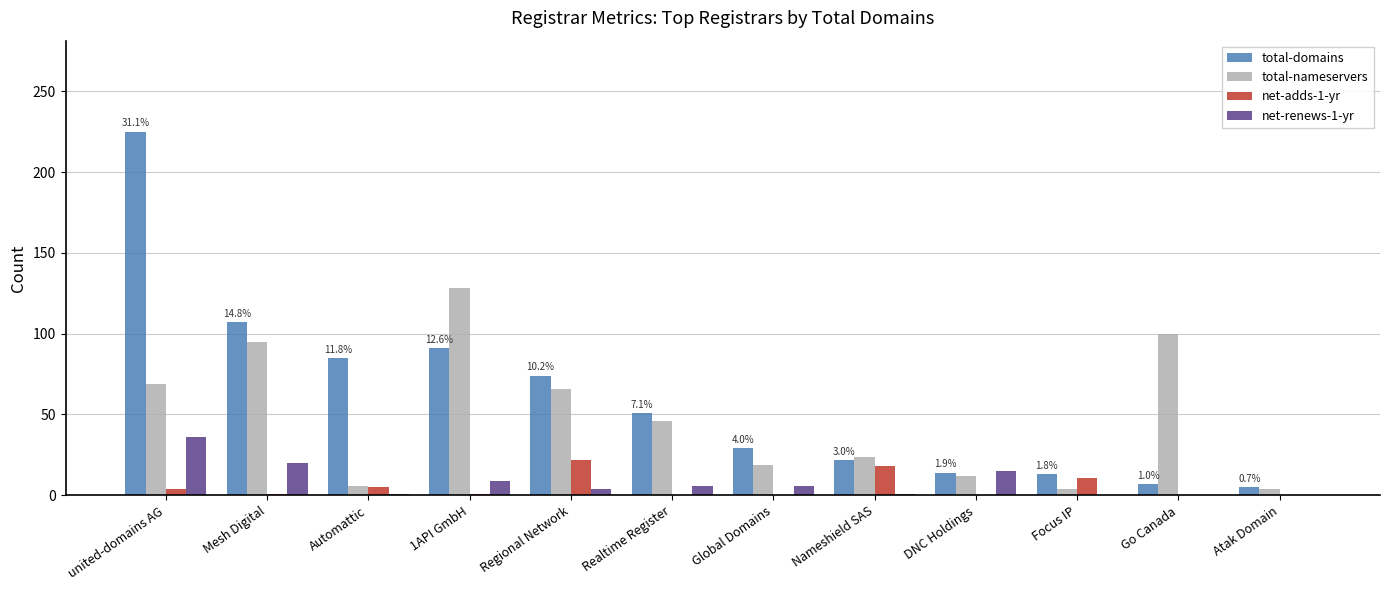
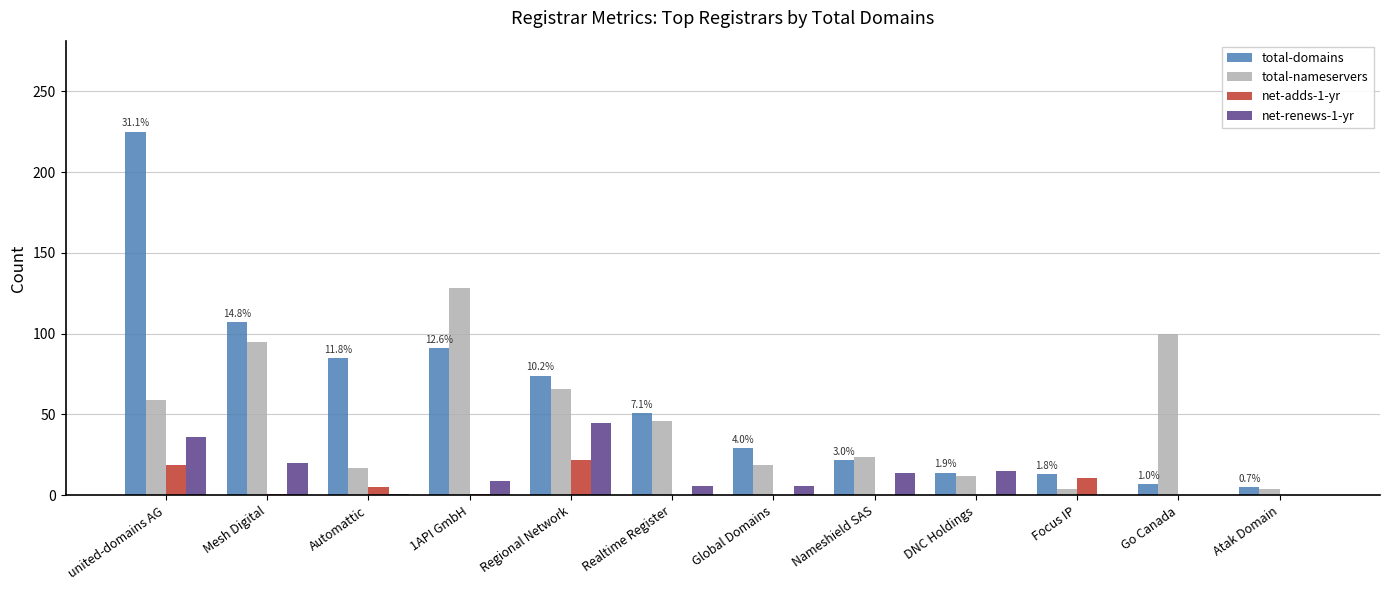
total-nameservers, united-domains AG: 69 -> 59
net-adds-1-yr, united-domains AG: 4 -> 19
total-nameservers, Automattic: 6 -> 17
net-renews-1-yr, Regional Network: 4 -> 45
net-adds-1-yr, Nameshield SAS: 18 -> 0
net-renews-1-yr, Nameshield SAS: 1 -> 14
